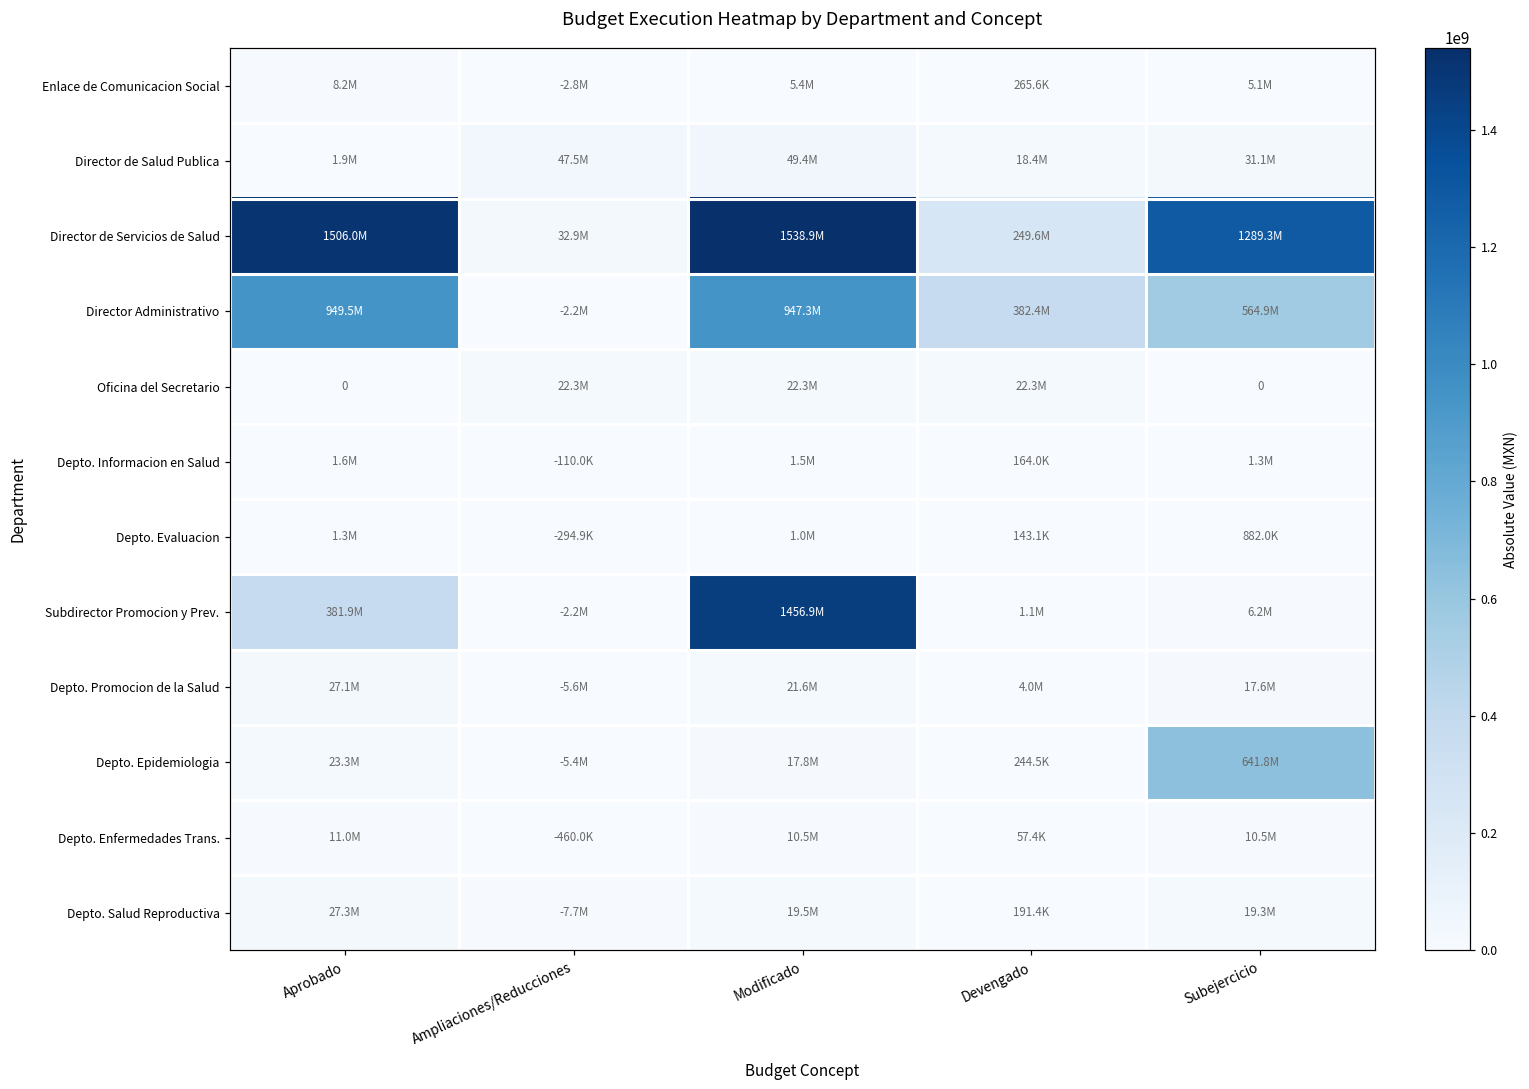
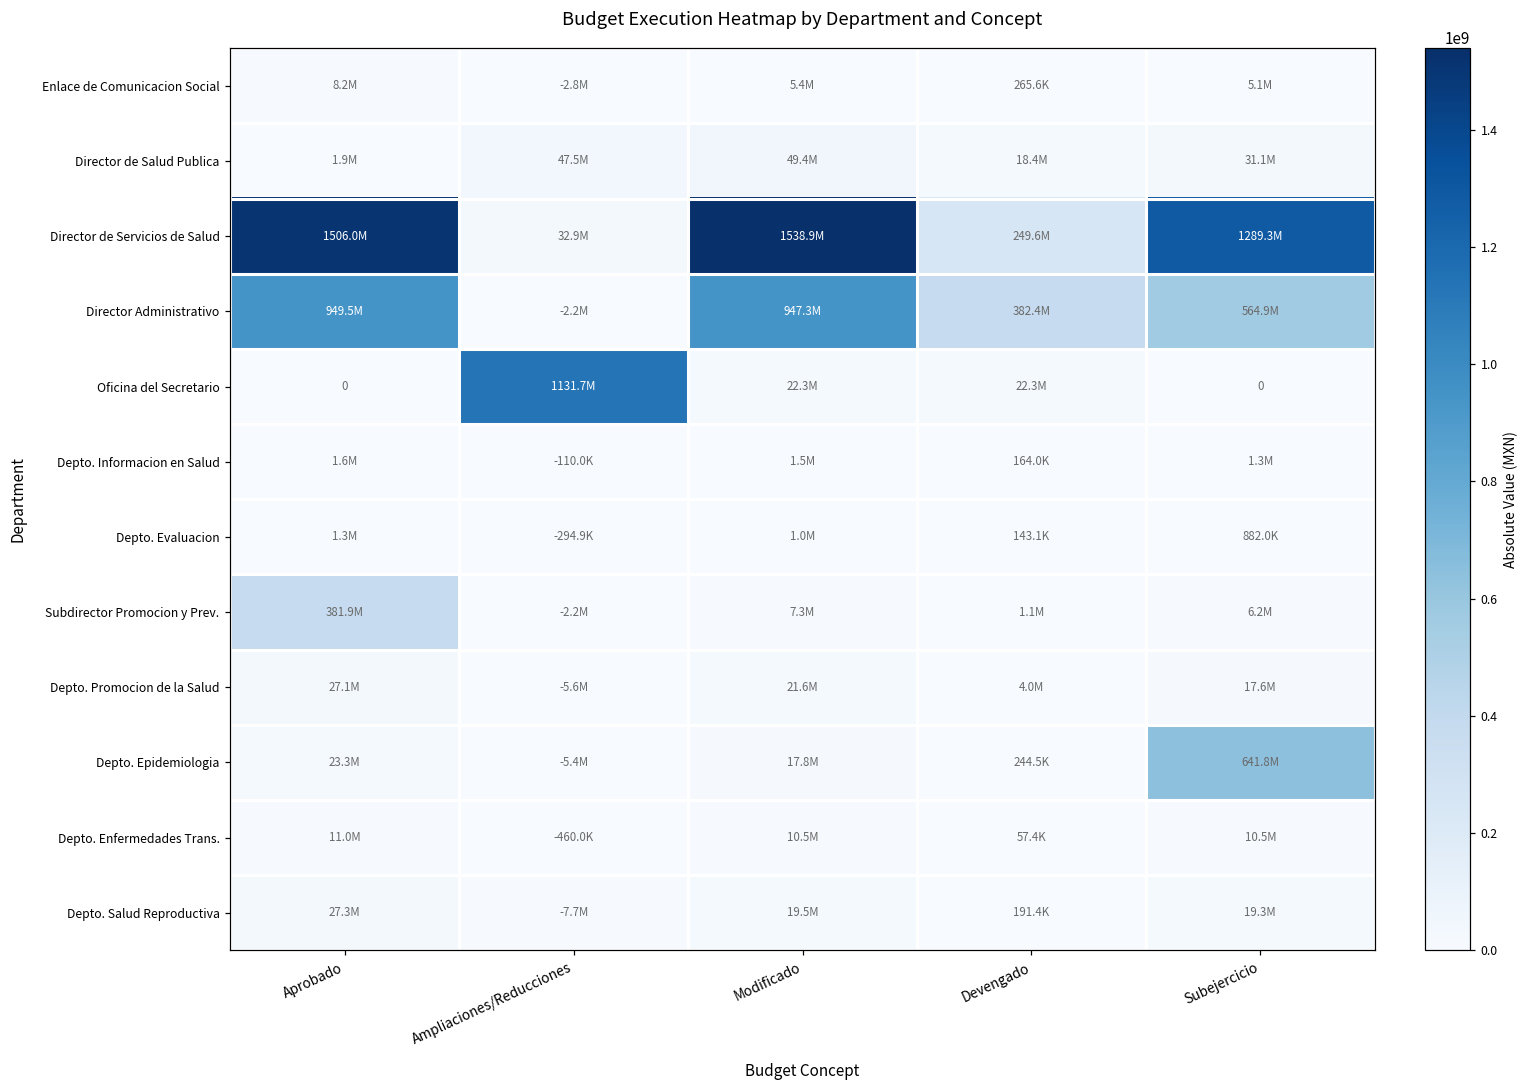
Oficina del Secretario, Ampliaciones/Reducciones: 22.3M -> 1131.7M
Subdirector Promocion y Prev., Modificado: 1456.9M -> 7.3M
